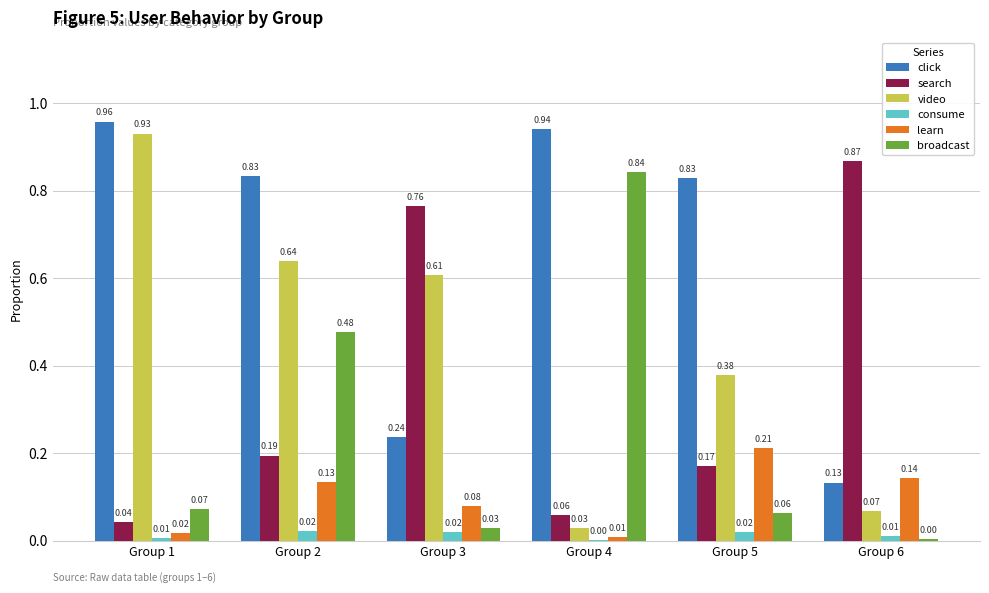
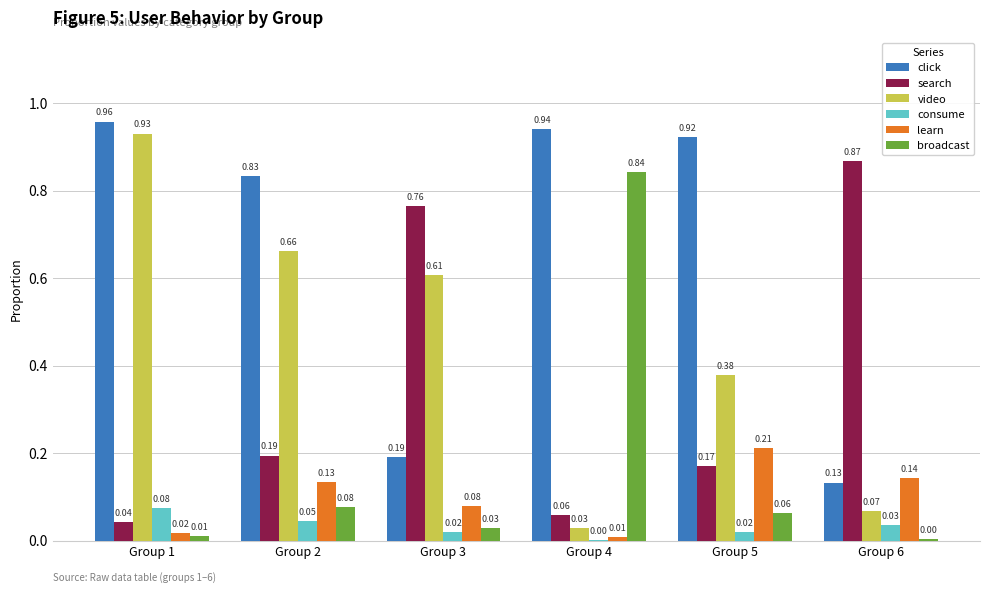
consume, Group 1: 0.01 -> 0.08
broadcast, Group 1: 0.07 -> 0.01
video, Group 2: 0.64 -> 0.66
consume, Group 2: 0.02 -> 0.05
broadcast, Group 2: 0.48 -> 0.08
click, Group 3: 0.24 -> 0.19
click, Group 5: 0.83 -> 0.92
consume, Group 6: 0.01 -> 0.03
